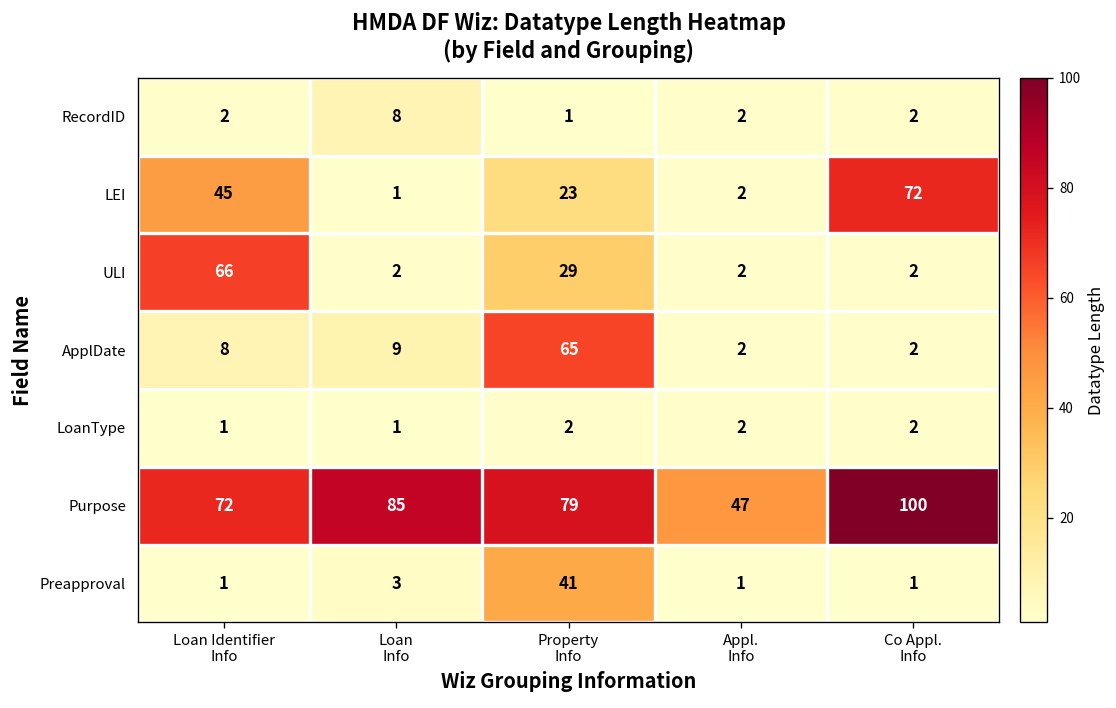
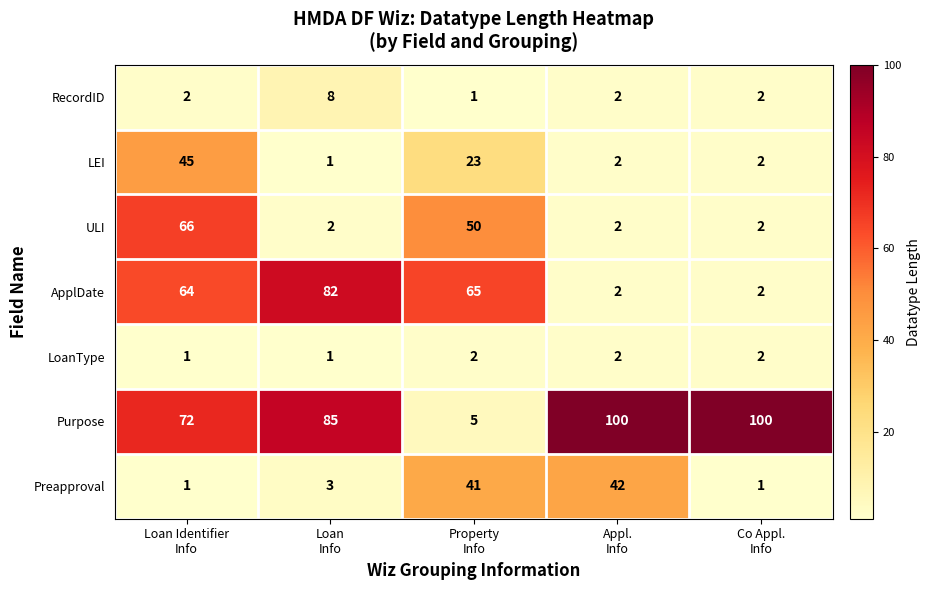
LEI, Co Appl. Info: 72 -> 2
ULI, Property Info: 29 -> 50
ApplDate, Loan Identifier Info: 8 -> 64
ApplDate, Loan Info: 9 -> 82
Purpose, Property Info: 79 -> 5
Purpose, Appl. Info: 47 -> 100
Preapproval, Appl. Info: 1 -> 42
